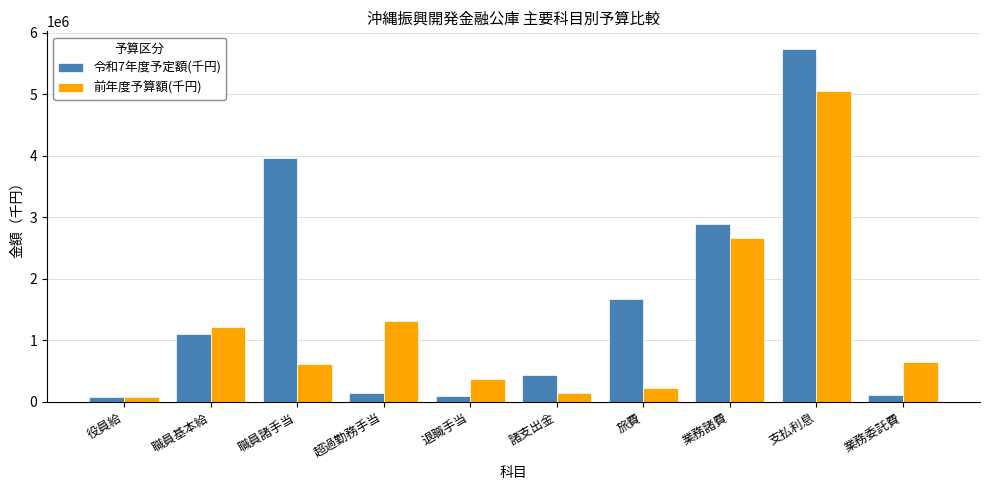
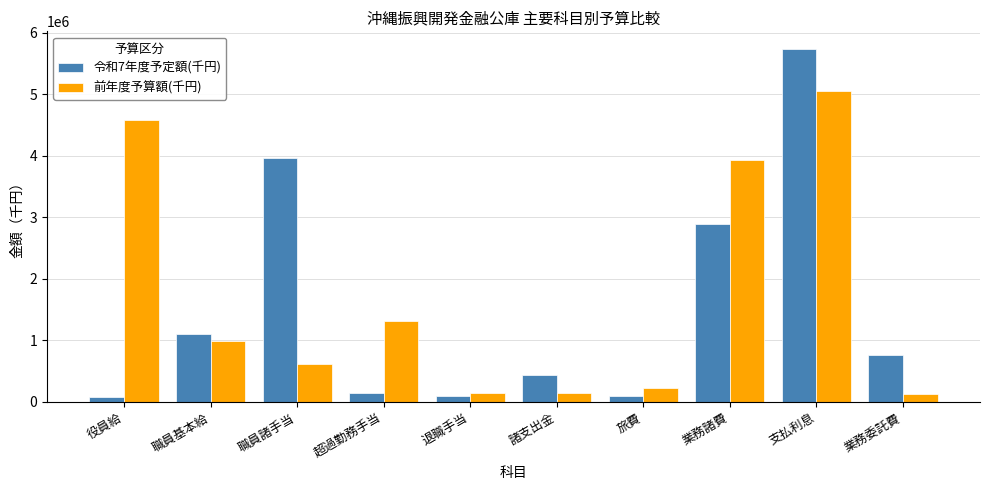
前年度予算額(千円), 役員給: 100000 -> 4600000
前年度予算額(千円), 職員基本給: 1200000 -> 1000000
前年度予算額(千円), 退職手当: 400000 -> 100000
令和7年度予定額(千円), 旅費: 1700000 -> 100000
前年度予算額(千円), 業務諸費: 2700000 -> 3900000
令和7年度予定額(千円), 業務委託費: 100000 -> 800000
前年度予算額(千円), 業務委託費: 700000 -> 100000
